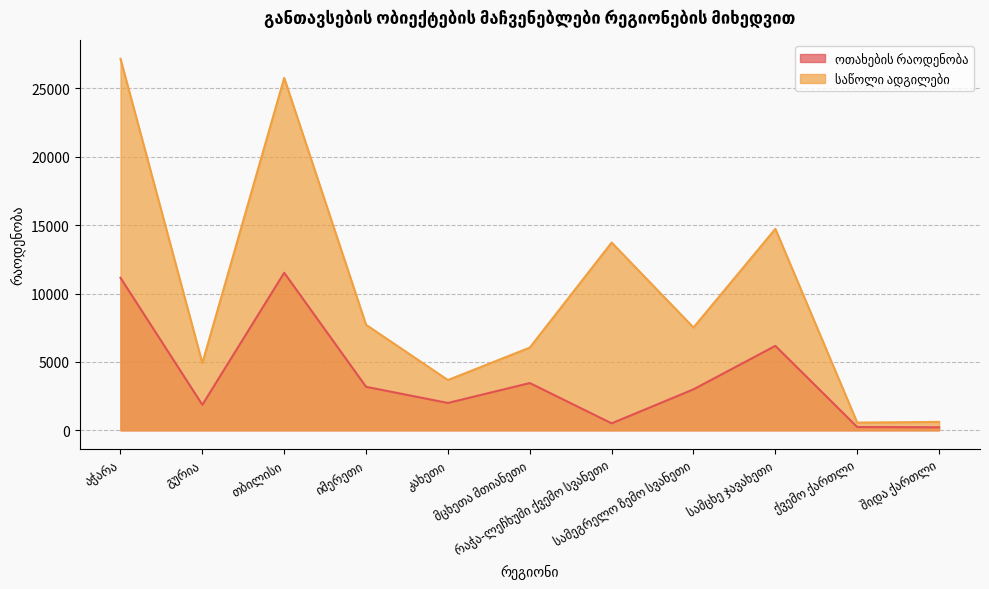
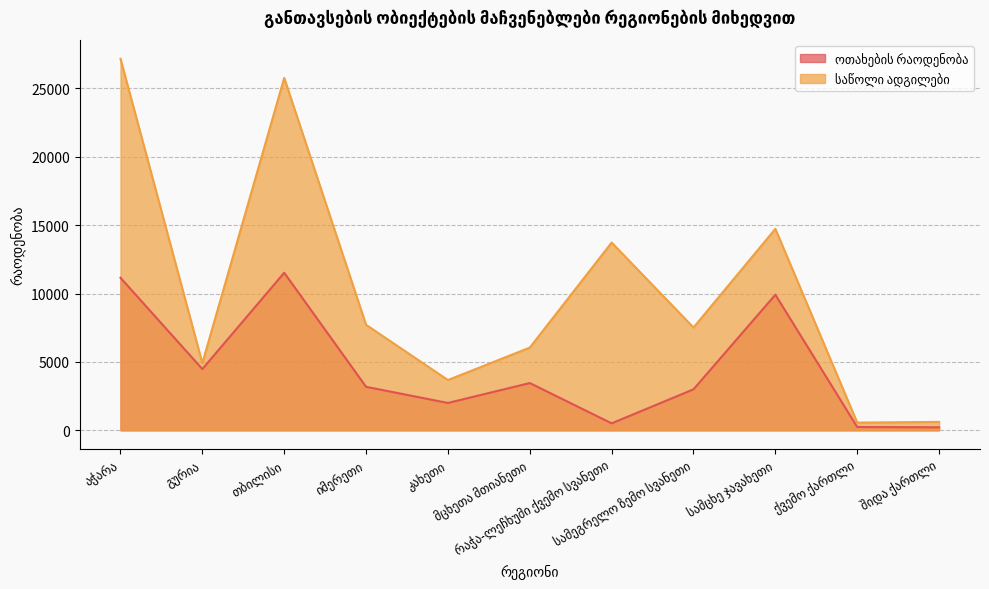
ოთახების რაოდენობა, გურია: 1900 -> 4500
ოთახების რაოდენობა, სამცხე ჯავახეთი: 6200 -> 9900
